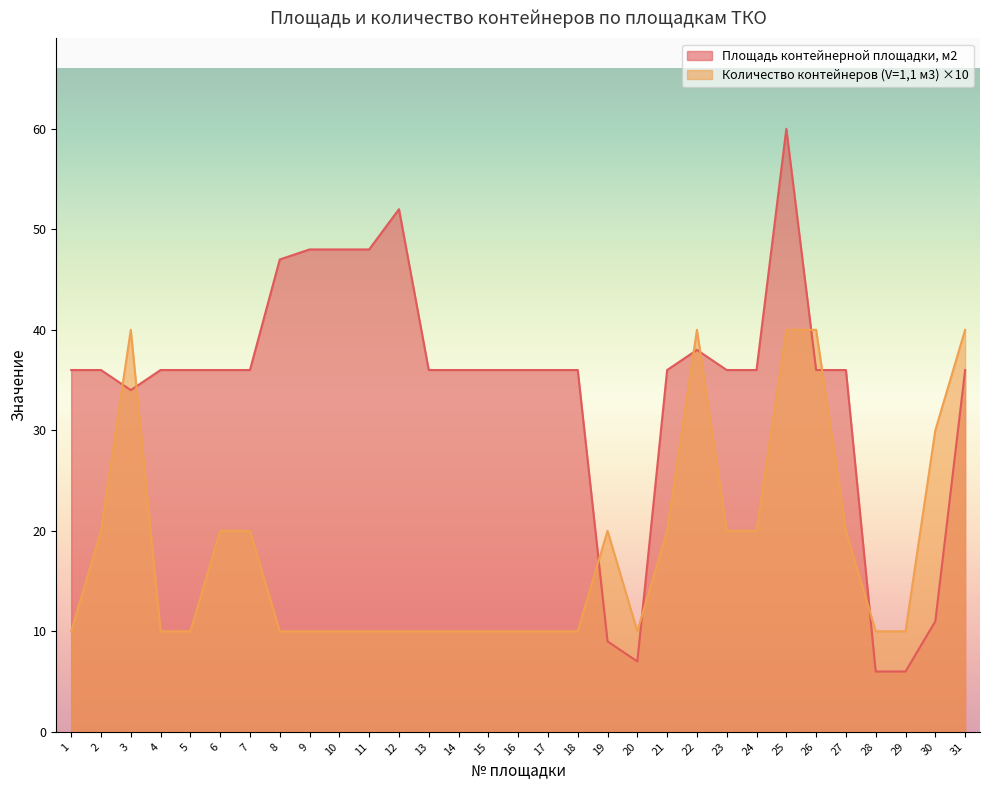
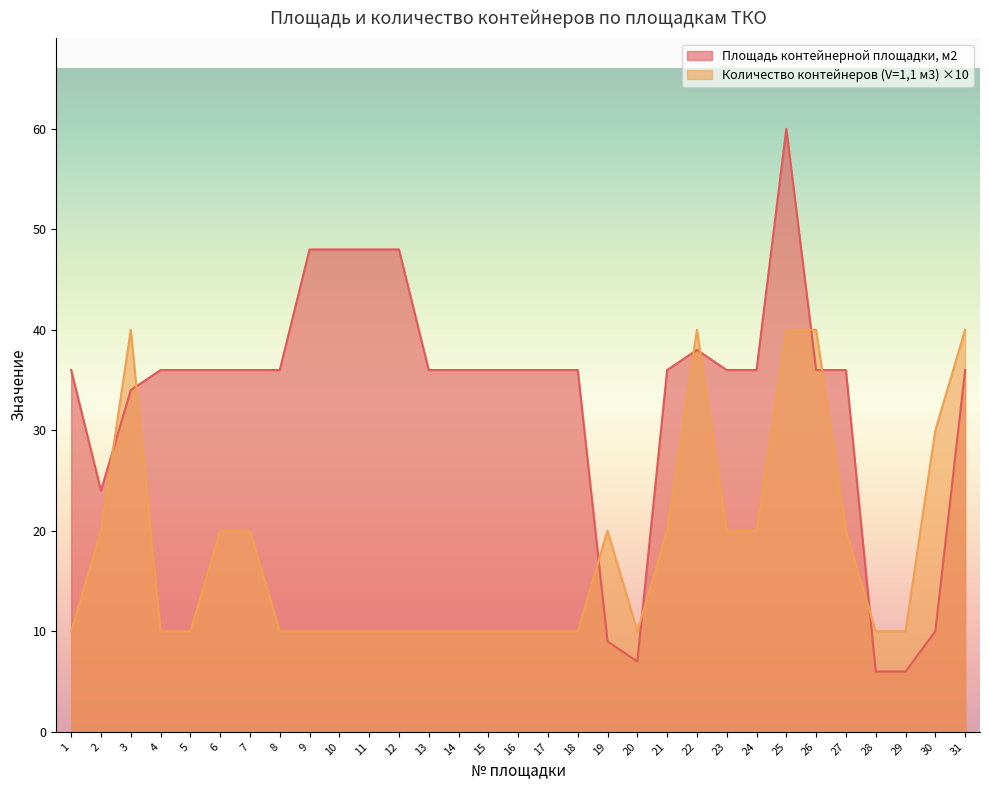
Площадь контейнерной площадки, м2, 2: 36 -> 24
Площадь контейнерной площадки, м2, 8: 47 -> 36
Площадь контейнерной площадки, м2, 12: 52 -> 48
Площадь контейнерной площадки, м2, 30: 11 -> 10
